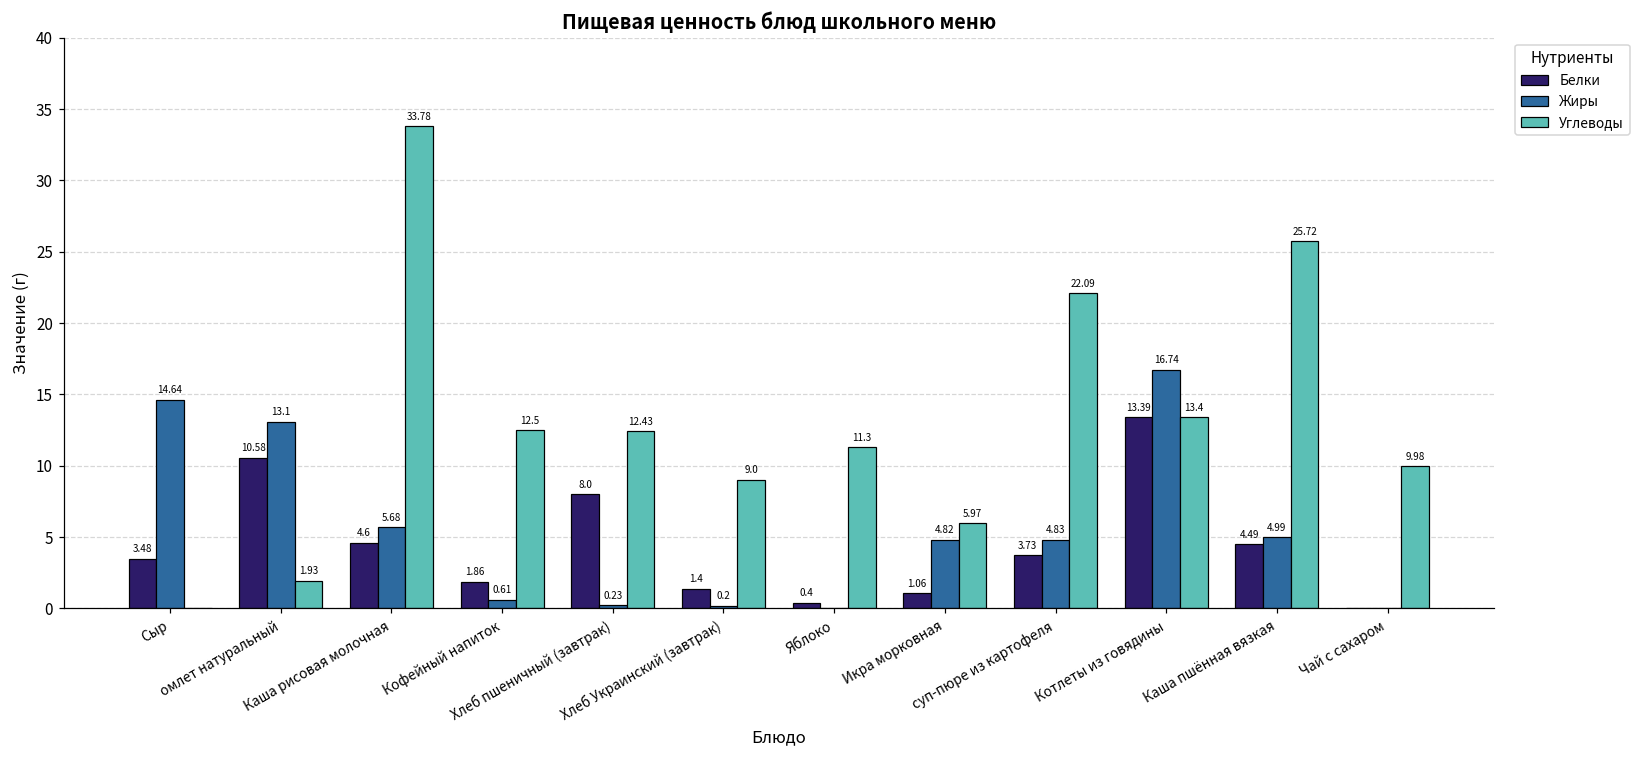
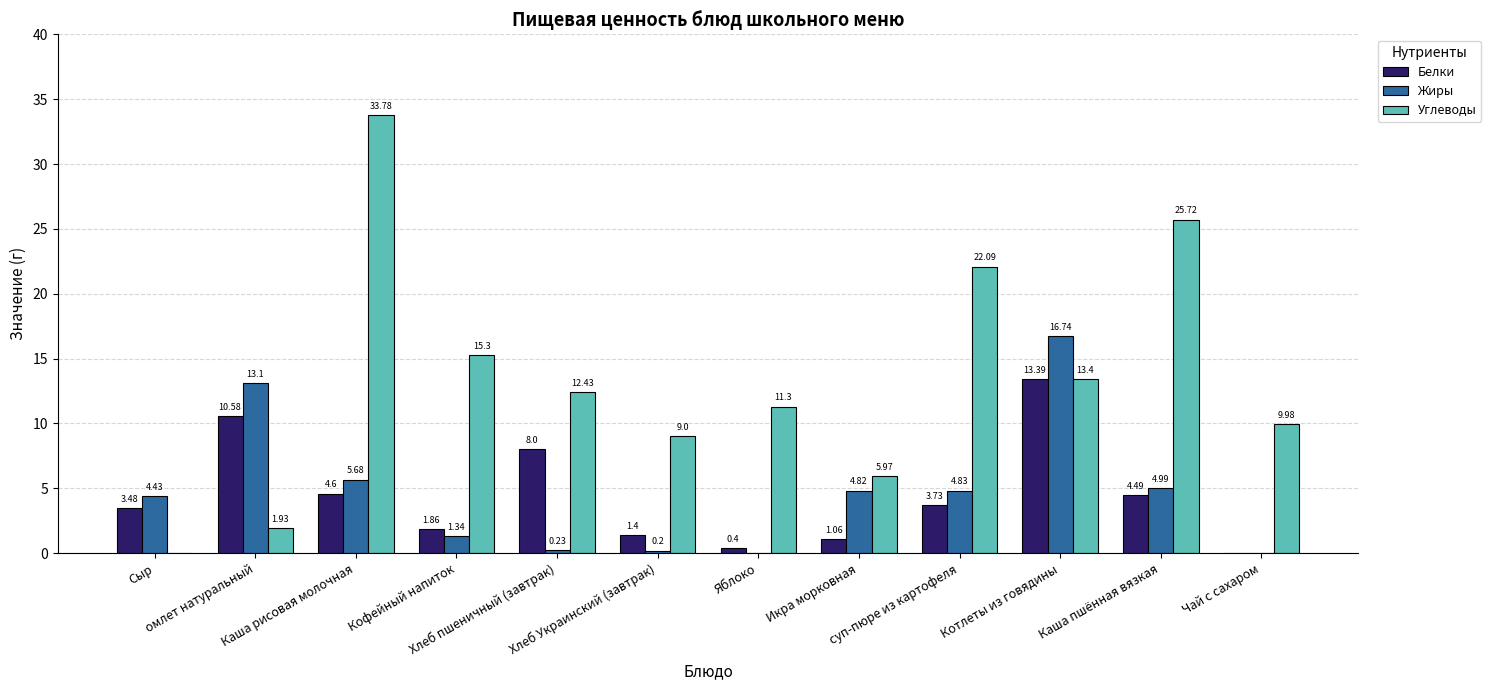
Жиры, Сыр: 14.64 -> 4.43
Жиры, Кофейный напиток: 0.61 -> 1.34
Углеводы, Кофейный напиток: 12.5 -> 15.3
